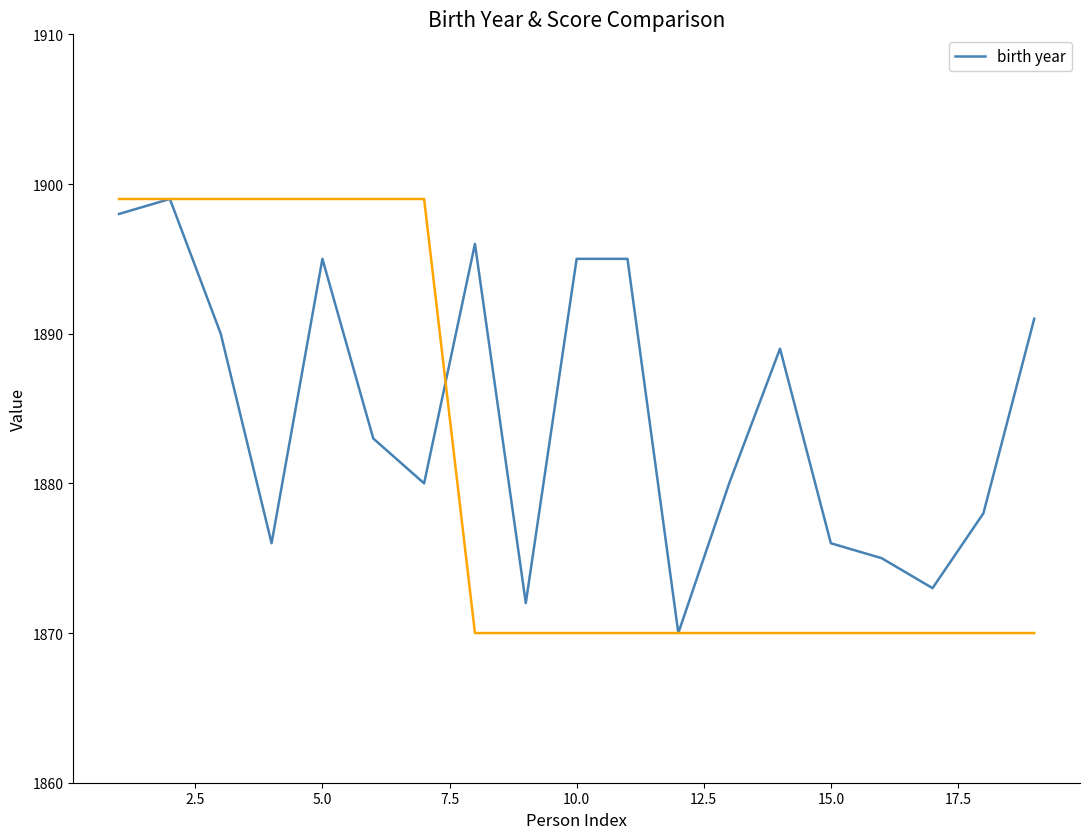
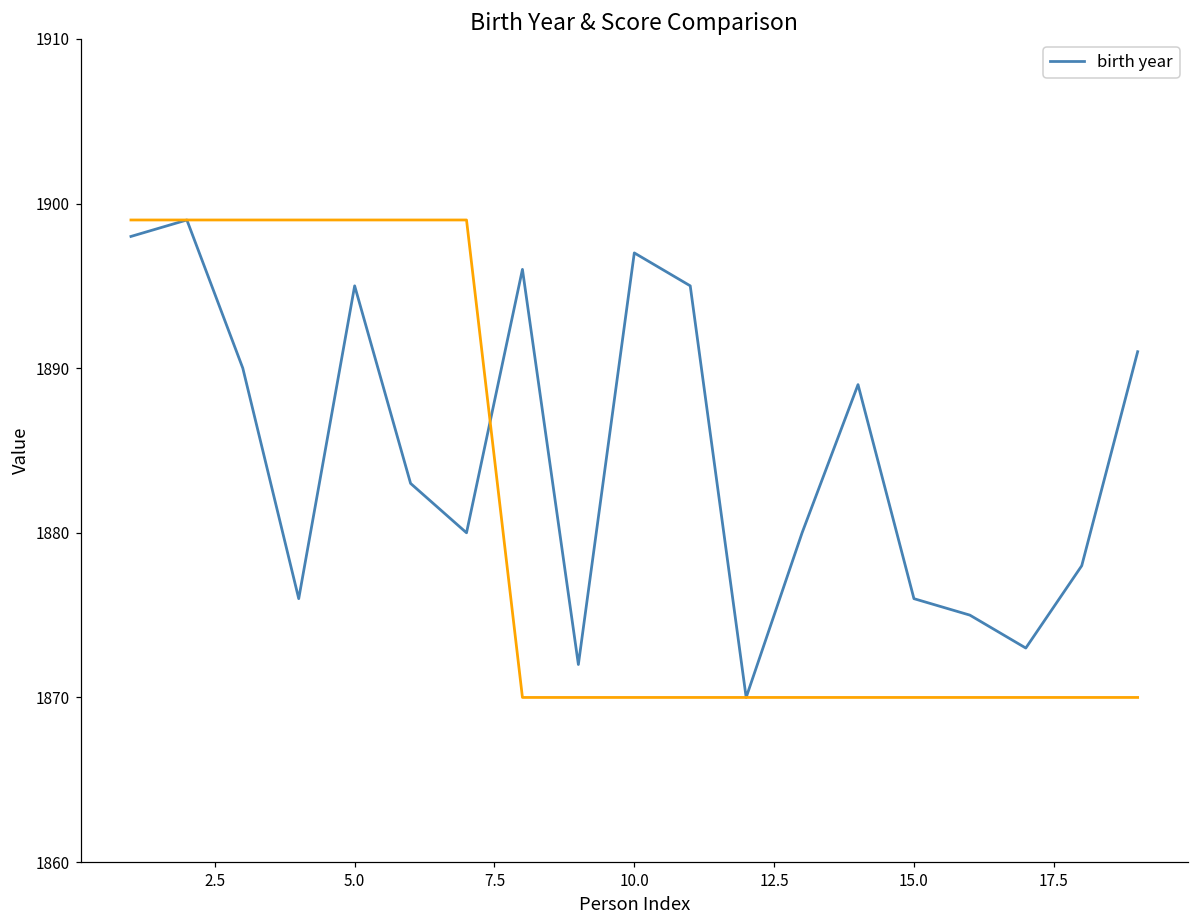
birth year, 10.0: 1895 -> 1897
